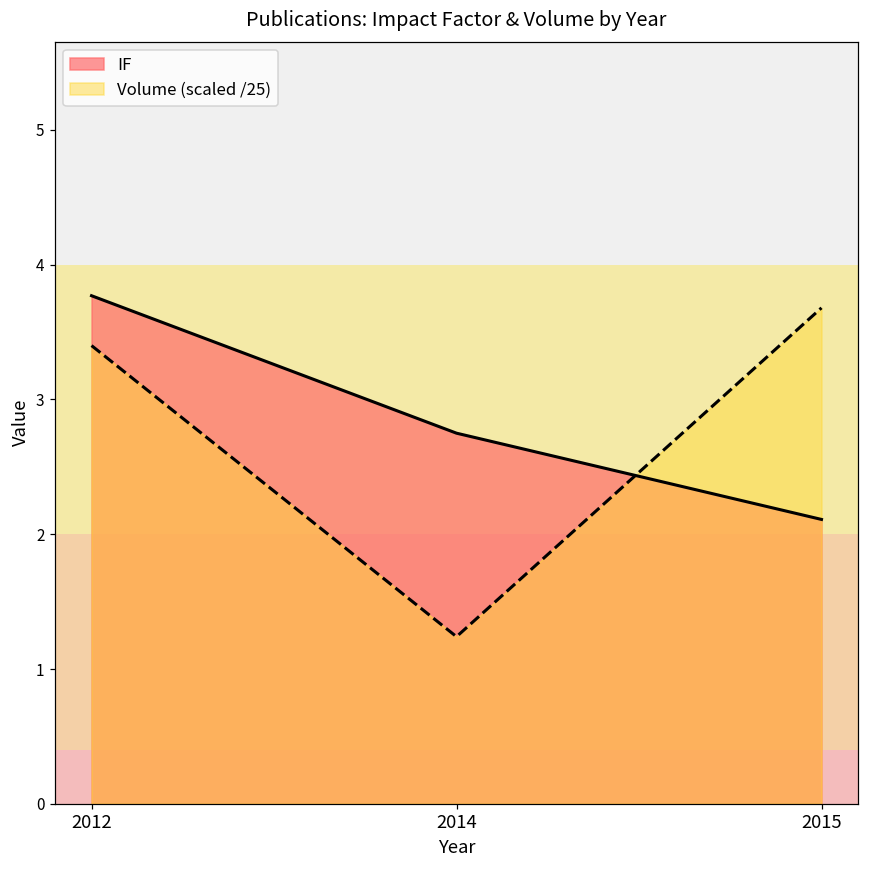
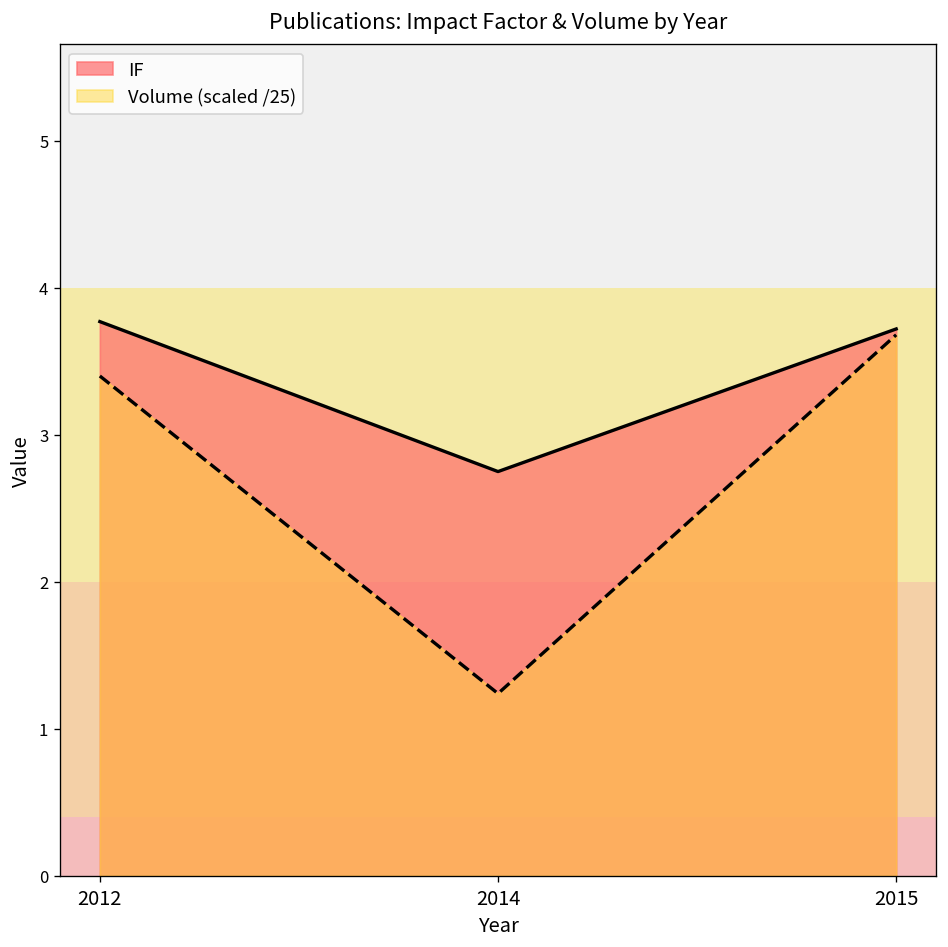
IF, 2015: 2.11 -> 3.72
